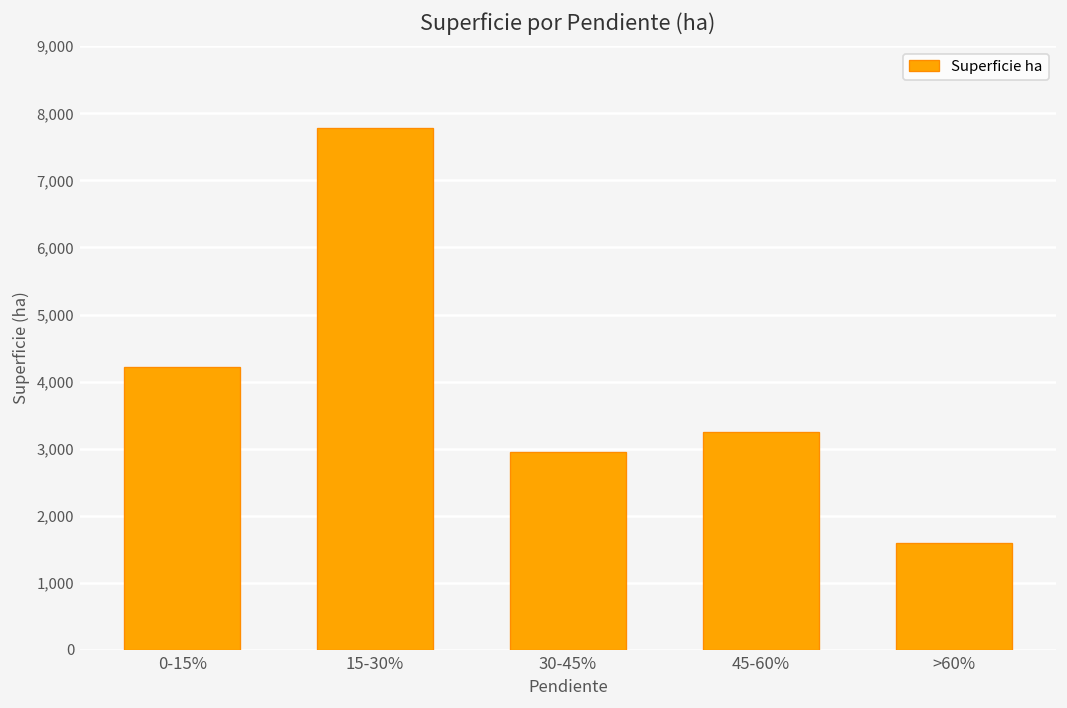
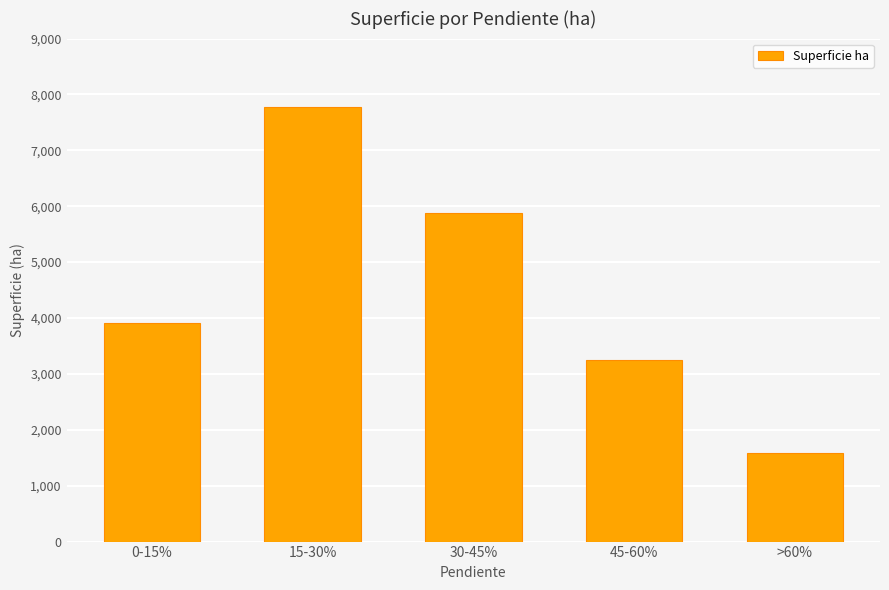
0-15%: 4,200 -> 3,900
30-45%: 3,000 -> 5,900
